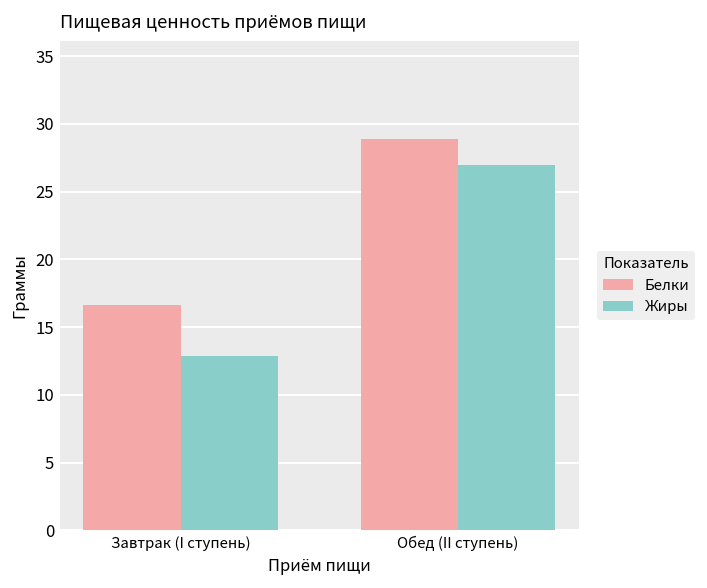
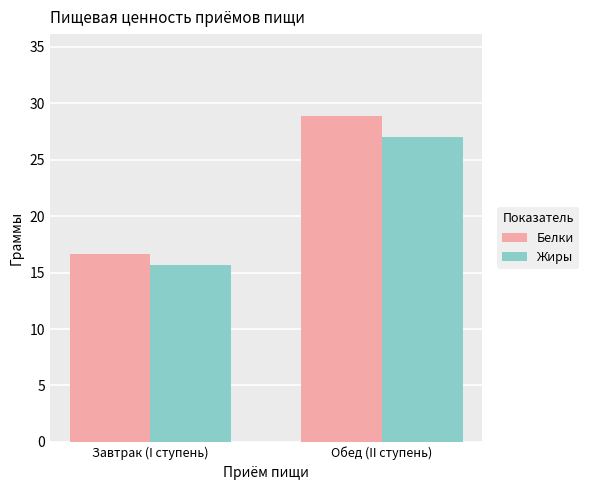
Жиры, Завтрак (I ступень): 12.9 -> 15.7
